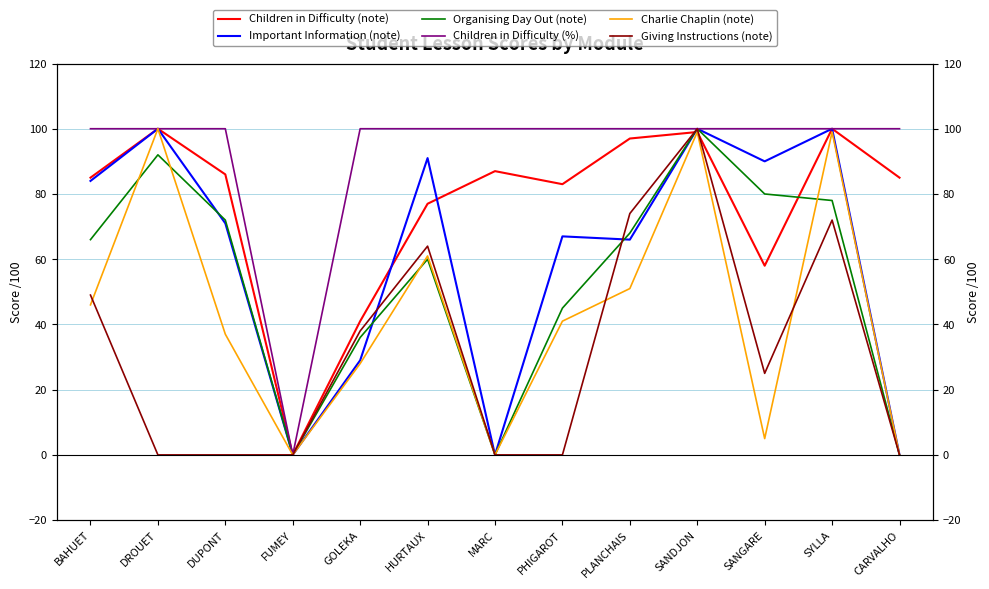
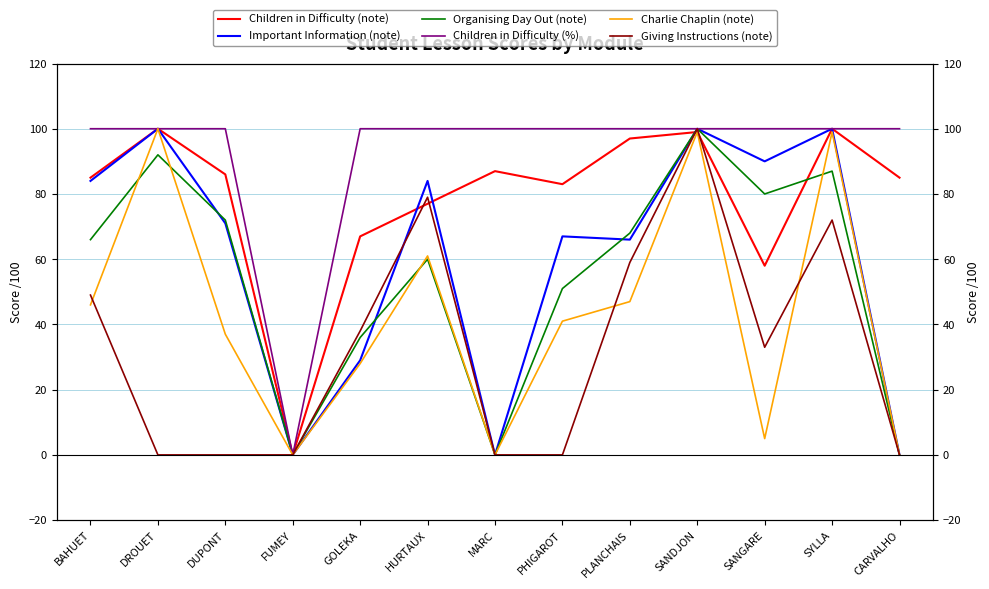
Children in Difficulty (note), GOLEKA: 41 -> 67
Important Information (note), HURTAUX: 91 -> 84
Giving Instructions (note), HURTAUX: 64 -> 79
Organising Day Out (note), PHIGAROT: 45 -> 51
Charlie Chaplin (note), PLANCHAIS: 51 -> 47
Giving Instructions (note), PLANCHAIS: 74 -> 59
Giving Instructions (note), SANGARE: 25 -> 33
Organising Day Out (note), SYLLA: 78 -> 87
